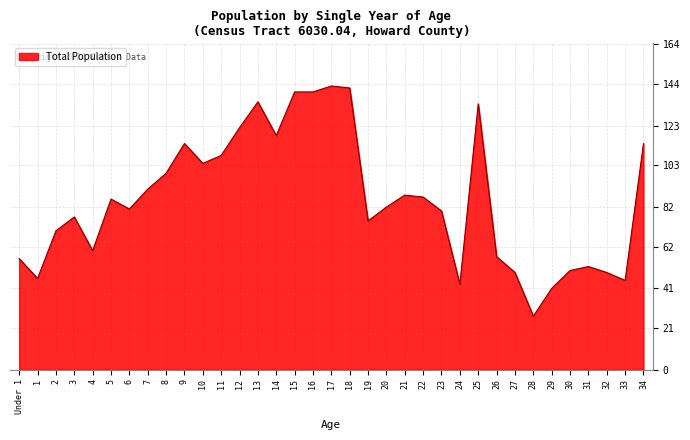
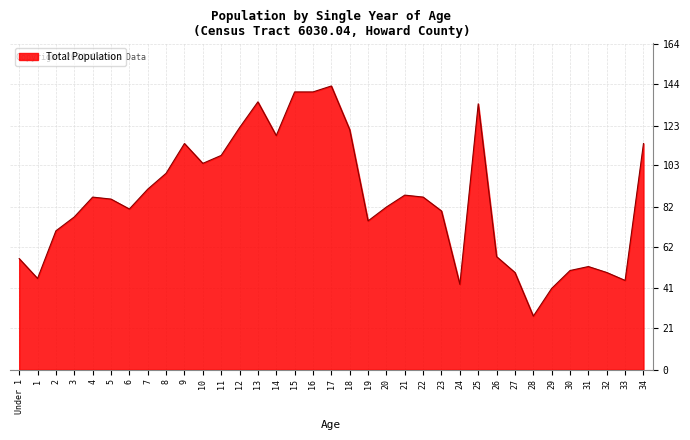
4: 60 -> 87
18: 142 -> 121
